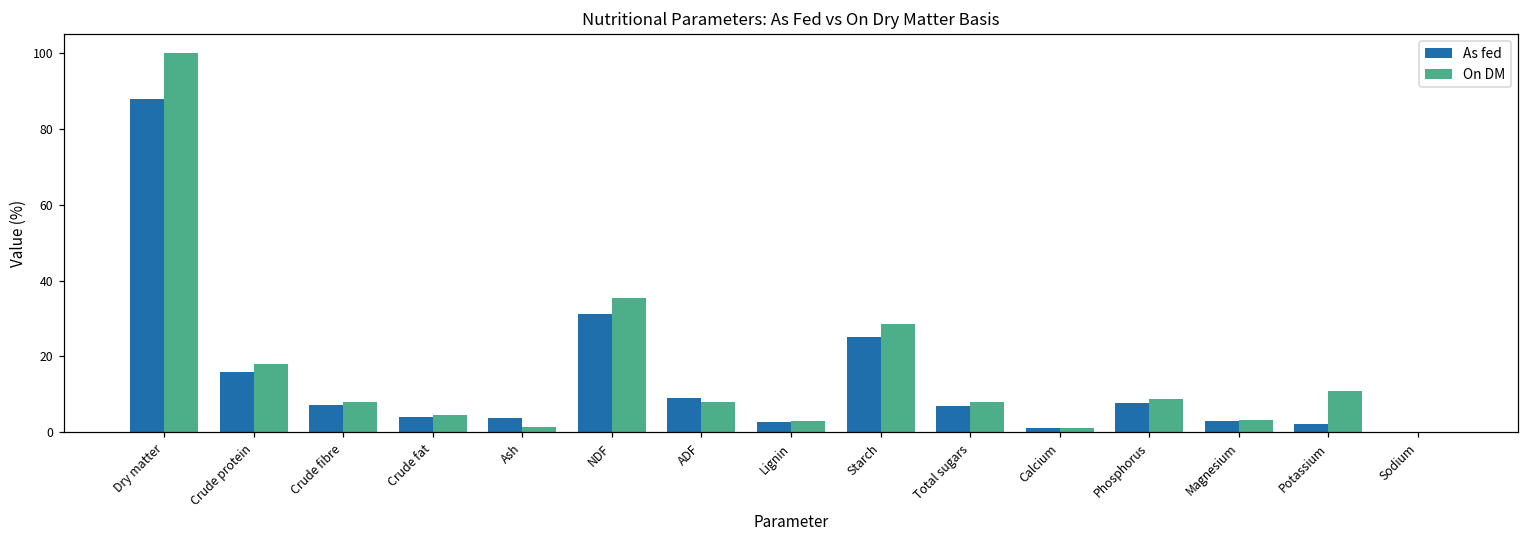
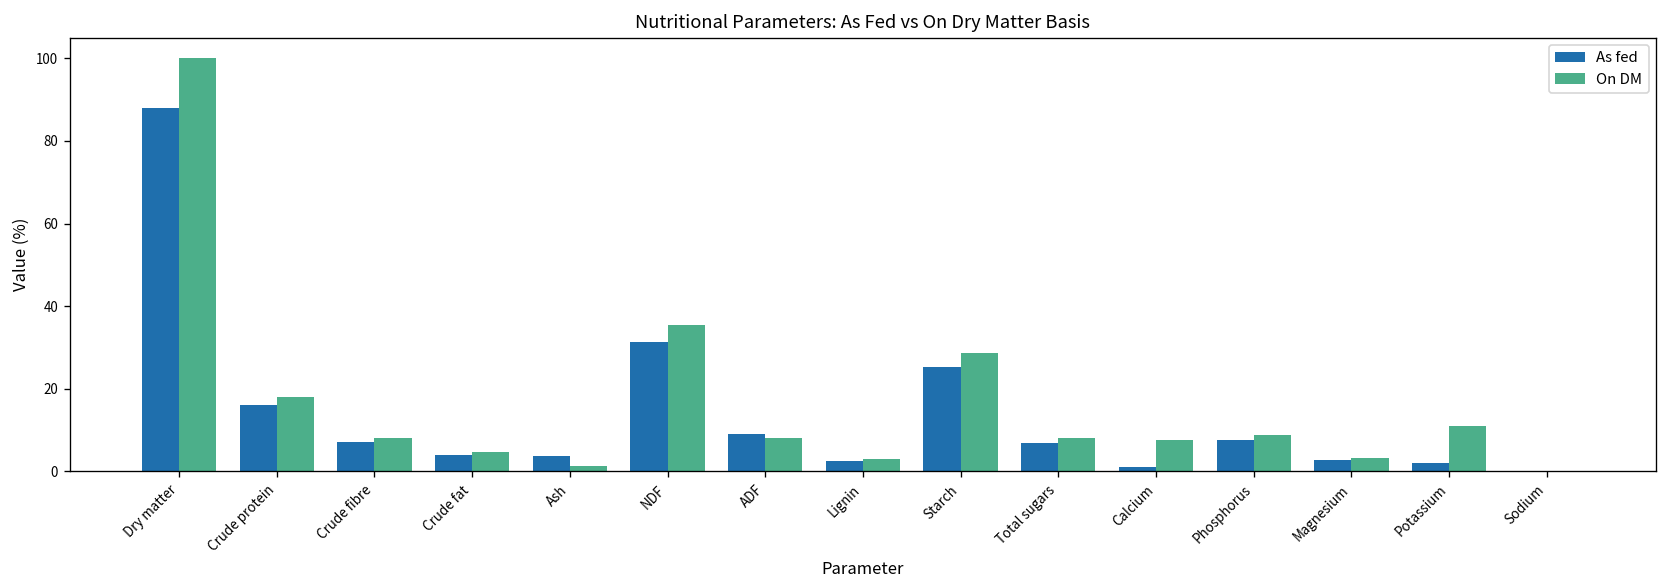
On DM, Calcium: 1 -> 8
